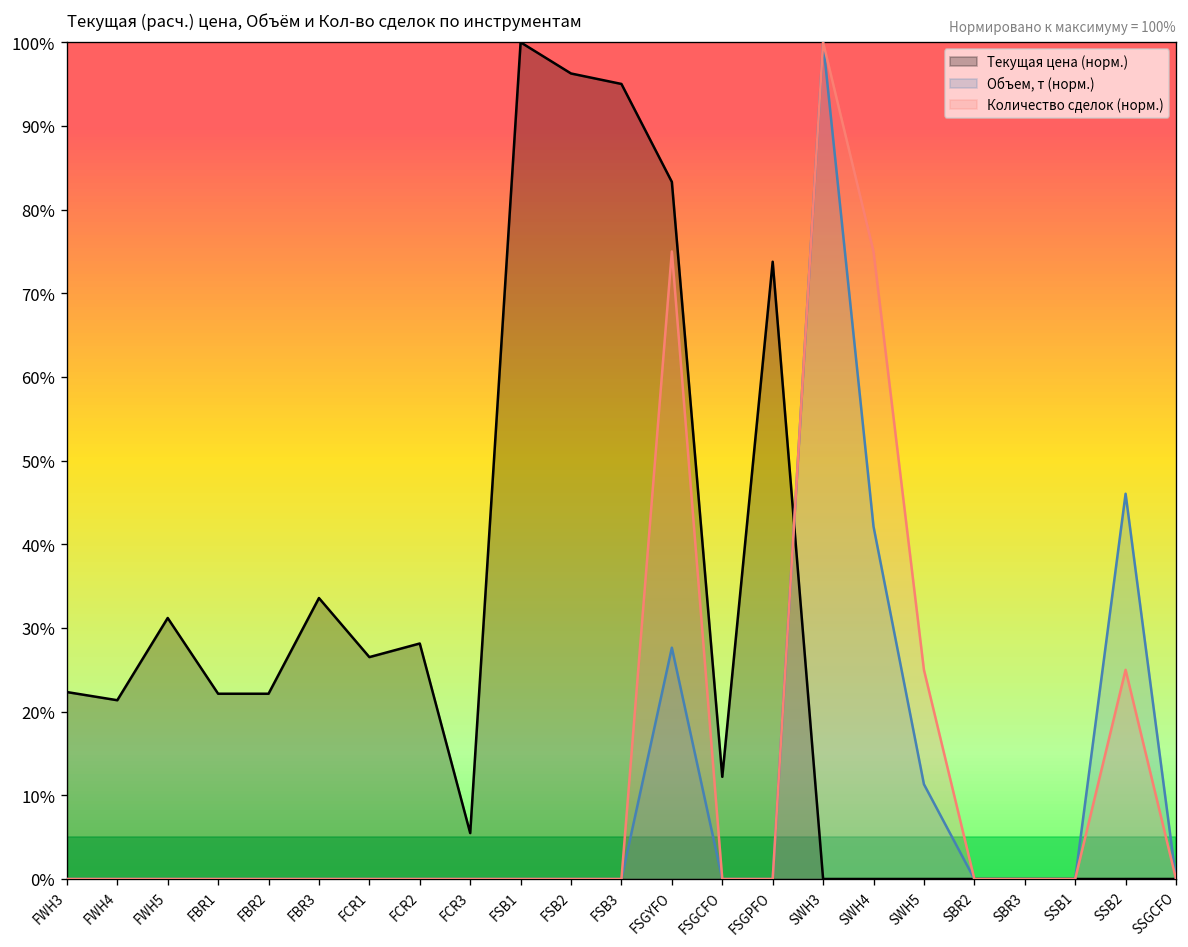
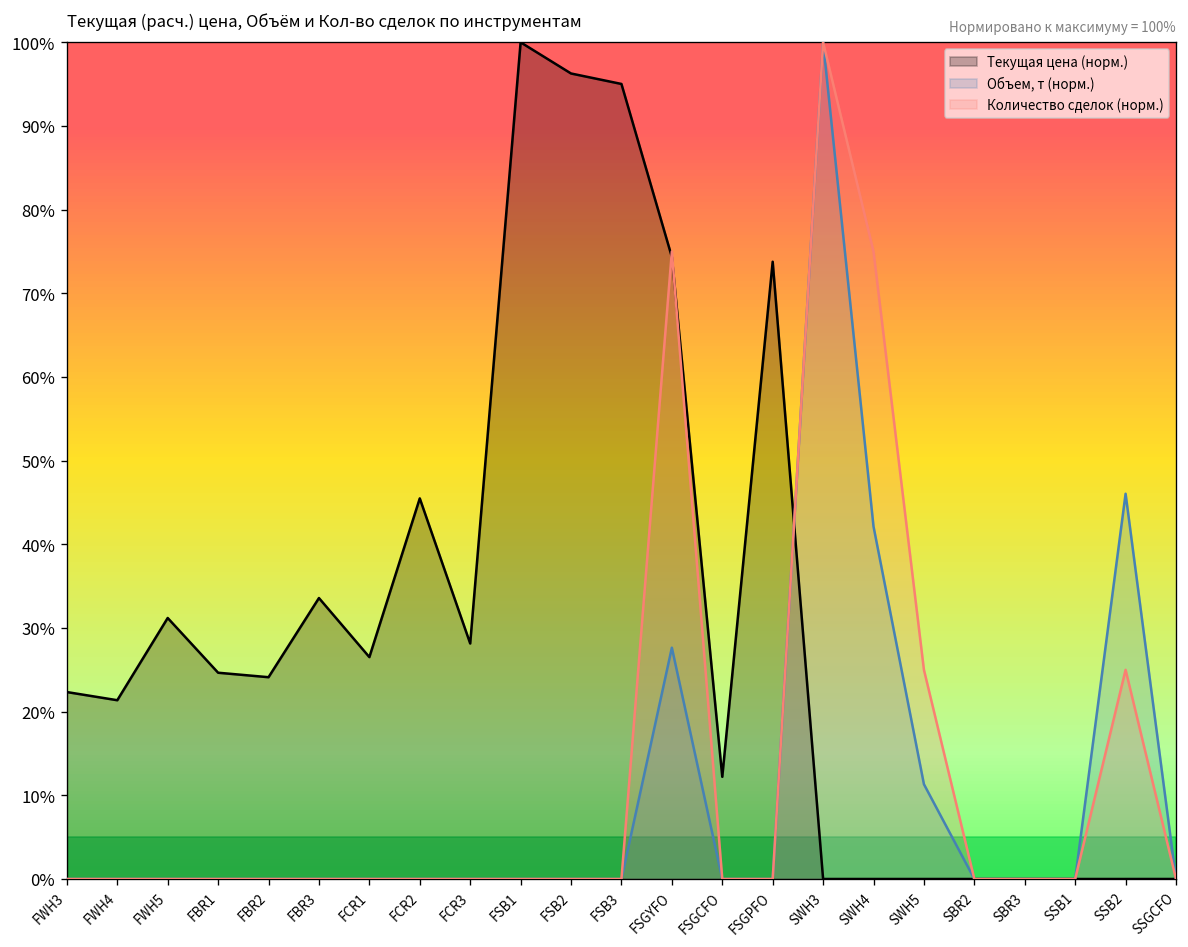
Текущая цена (норм.), FBR1: 22% -> 25%
Текущая цена (норм.), FBR2: 22% -> 24%
Текущая цена (норм.), FCR2: 28% -> 45%
Текущая цена (норм.), FCR3: 5% -> 28%
Текущая цена (норм.), FSGYFO: 83% -> 74%
